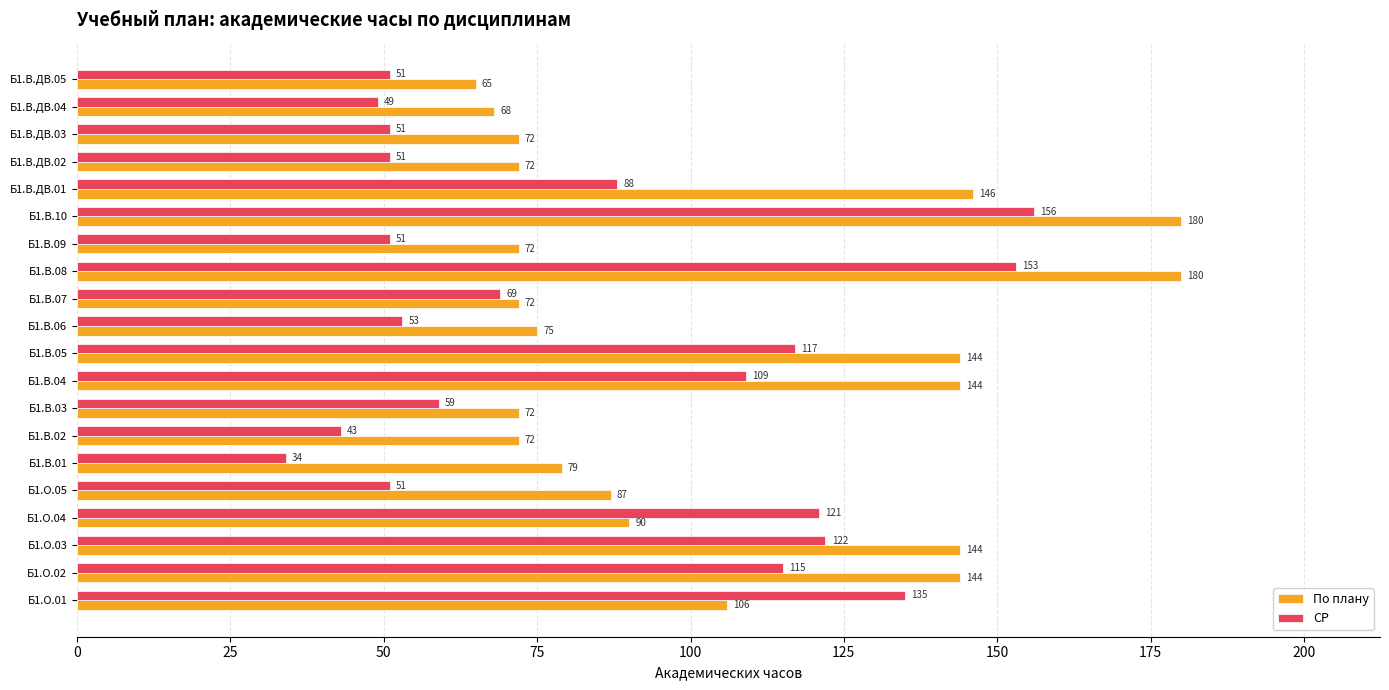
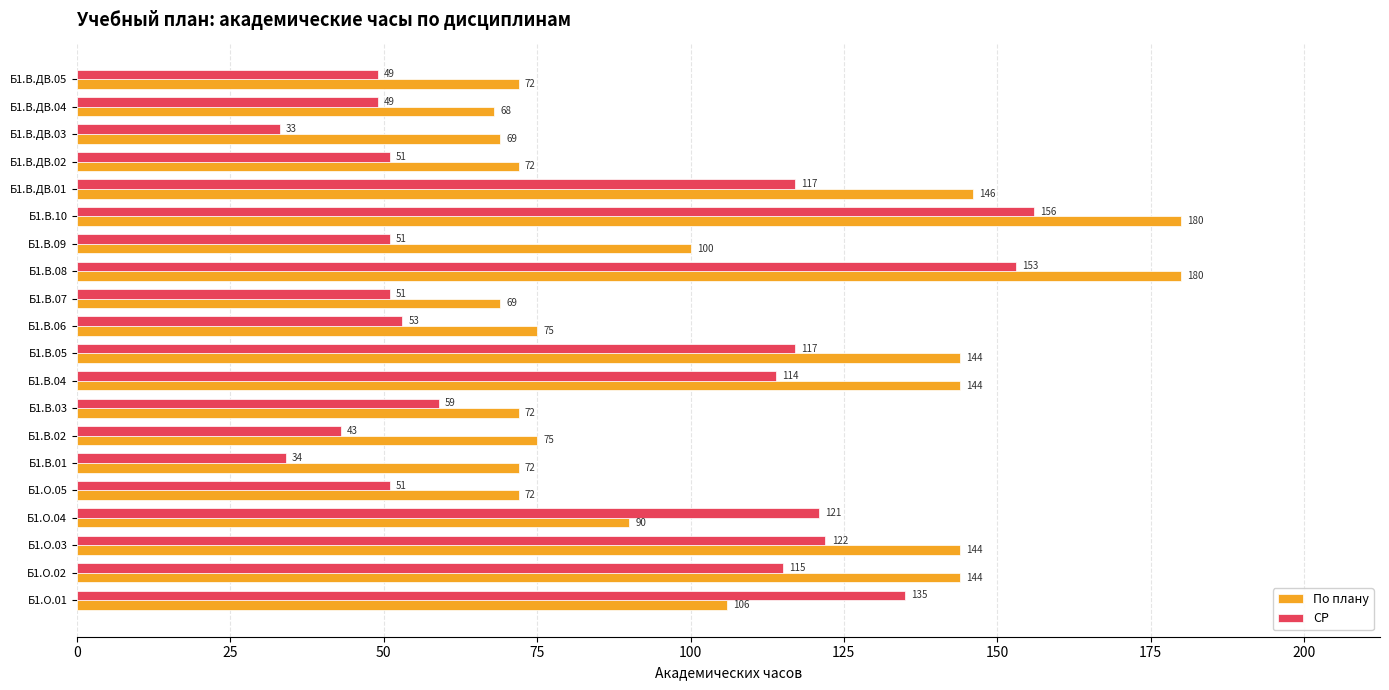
СР, Б1.В.ДВ.05: 51 -> 49
По плану, Б1.В.ДВ.05: 65 -> 72
СР, Б1.В.ДВ.03: 51 -> 33
По плану, Б1.В.ДВ.03: 72 -> 69
СР, Б1.В.ДВ.01: 88 -> 117
По плану, Б1.В.09: 72 -> 100
СР, Б1.В.07: 69 -> 51
По плану, Б1.В.07: 72 -> 69
СР, Б1.В.04: 109 -> 114
По плану, Б1.В.02: 72 -> 75
По плану, Б1.В.01: 79 -> 72
По плану, Б1.О.05: 87 -> 72
